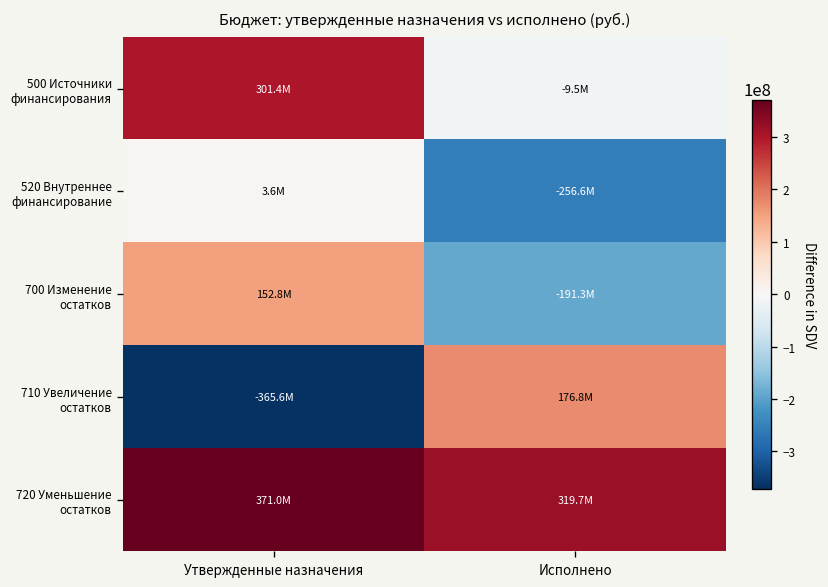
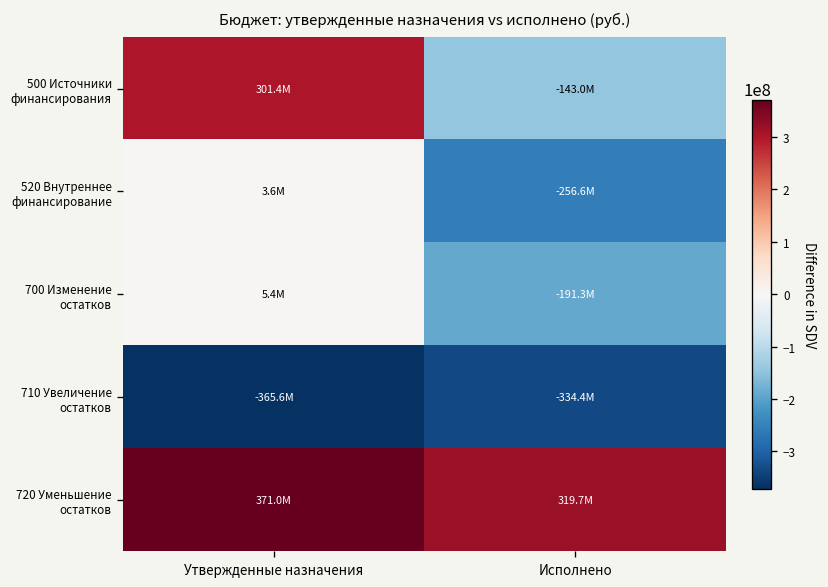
500 Источники финансирования, Исполнено: -9.5M -> -143.0M
700 Изменение остатков, Утвержденные назначения: 152.8M -> 5.4M
710 Увеличение остатков, Исполнено: 176.8M -> -334.4M
